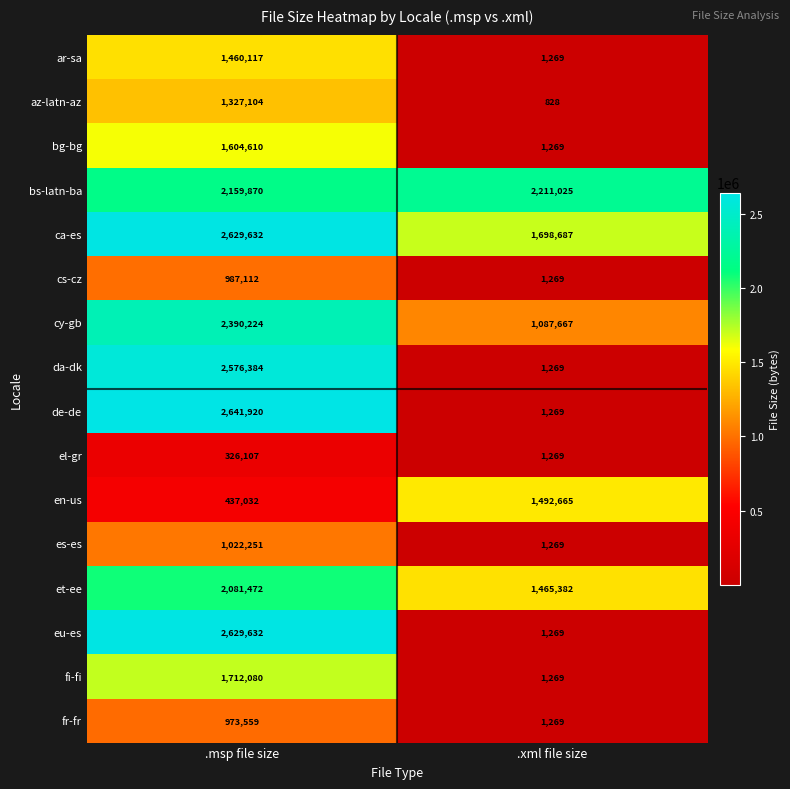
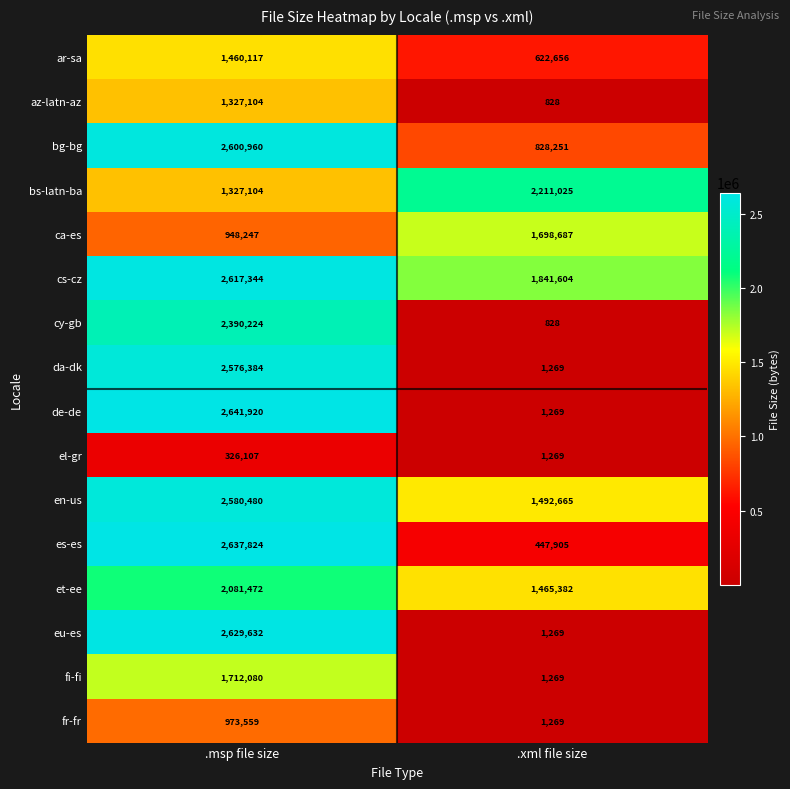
ar-sa, .xml file size: 1,269 -> 622,656
bg-bg, .msp file size: 1,604,610 -> 2,600,960
bg-bg, .xml file size: 1,269 -> 828,251
bs-latn-ba, .msp file size: 2,159,870 -> 1,327,104
ca-es, .msp file size: 2,629,632 -> 948,247
cs-cz, .msp file size: 987,112 -> 2,617,344
cs-cz, .xml file size: 1,269 -> 1,841,604
cy-gb, .xml file size: 1,087,667 -> 828
en-us, .msp file size: 437,032 -> 2,580,480
es-es, .msp file size: 1,022,251 -> 2,637,824
es-es, .xml file size: 1,269 -> 447,905
